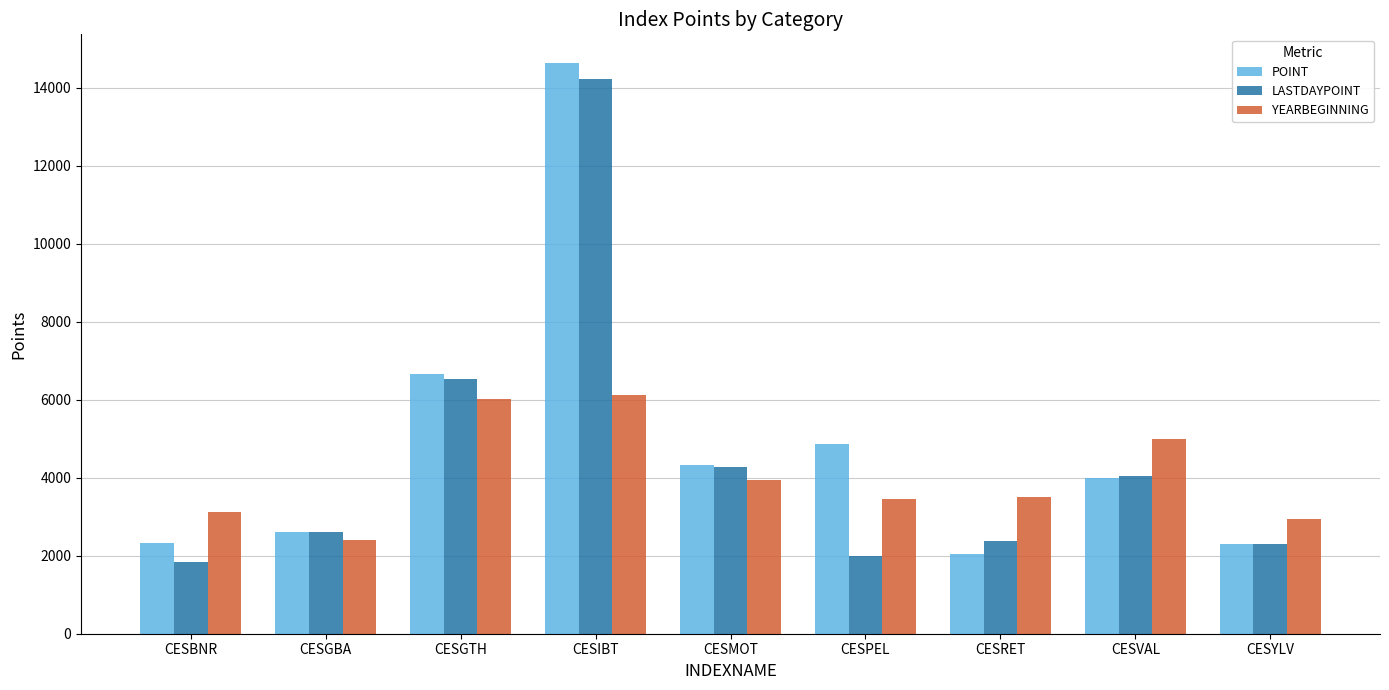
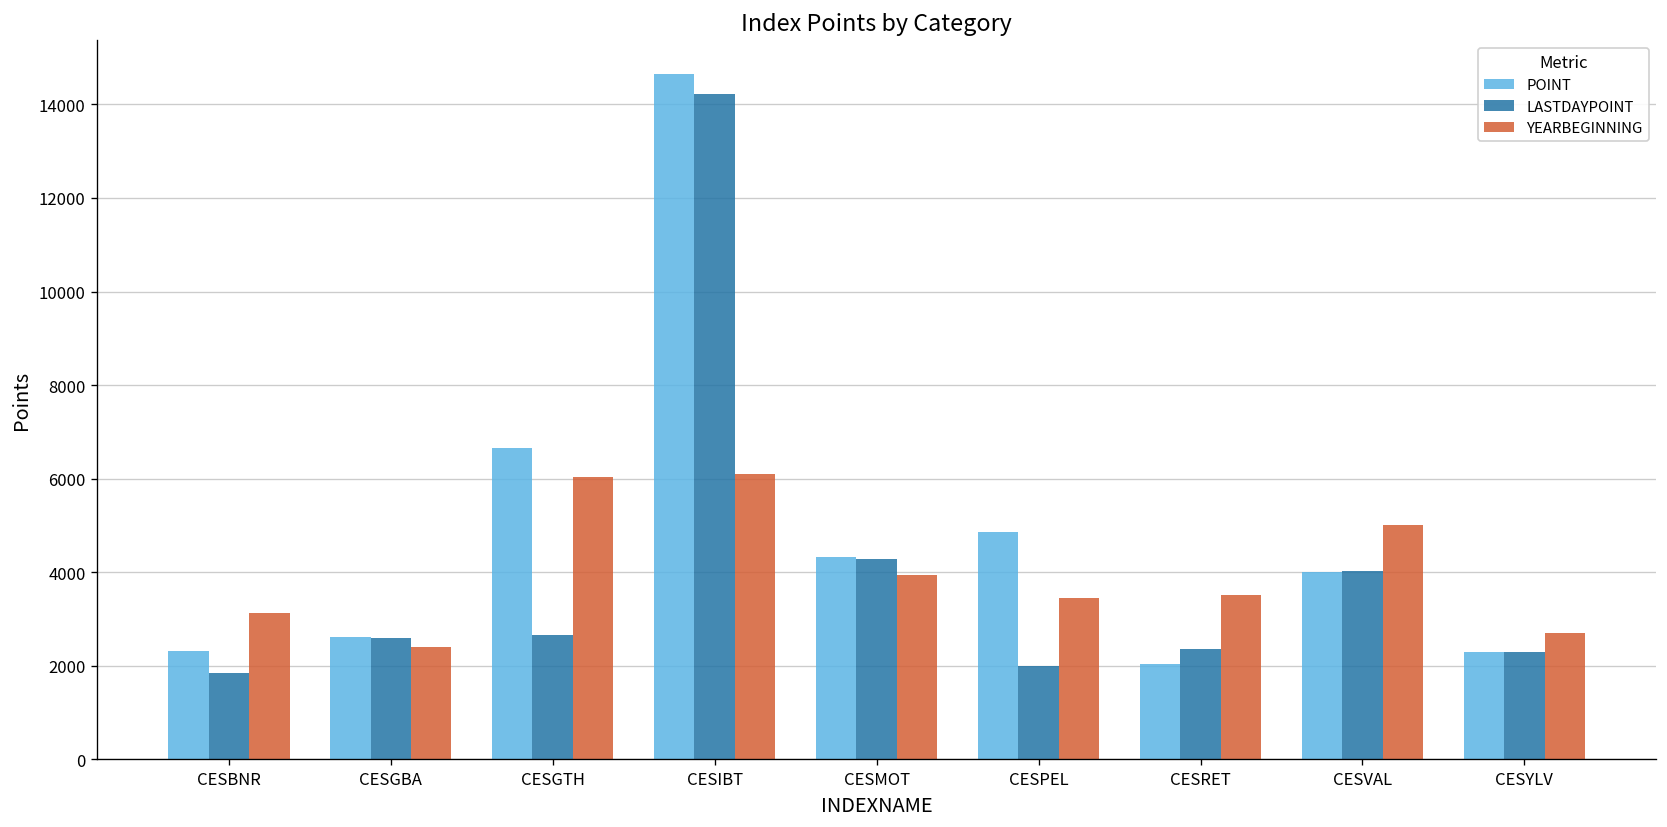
LASTDAYPOINT, CESGTH: 6500 -> 2700
YEARBEGINNING, CESYLV: 3000 -> 2700
